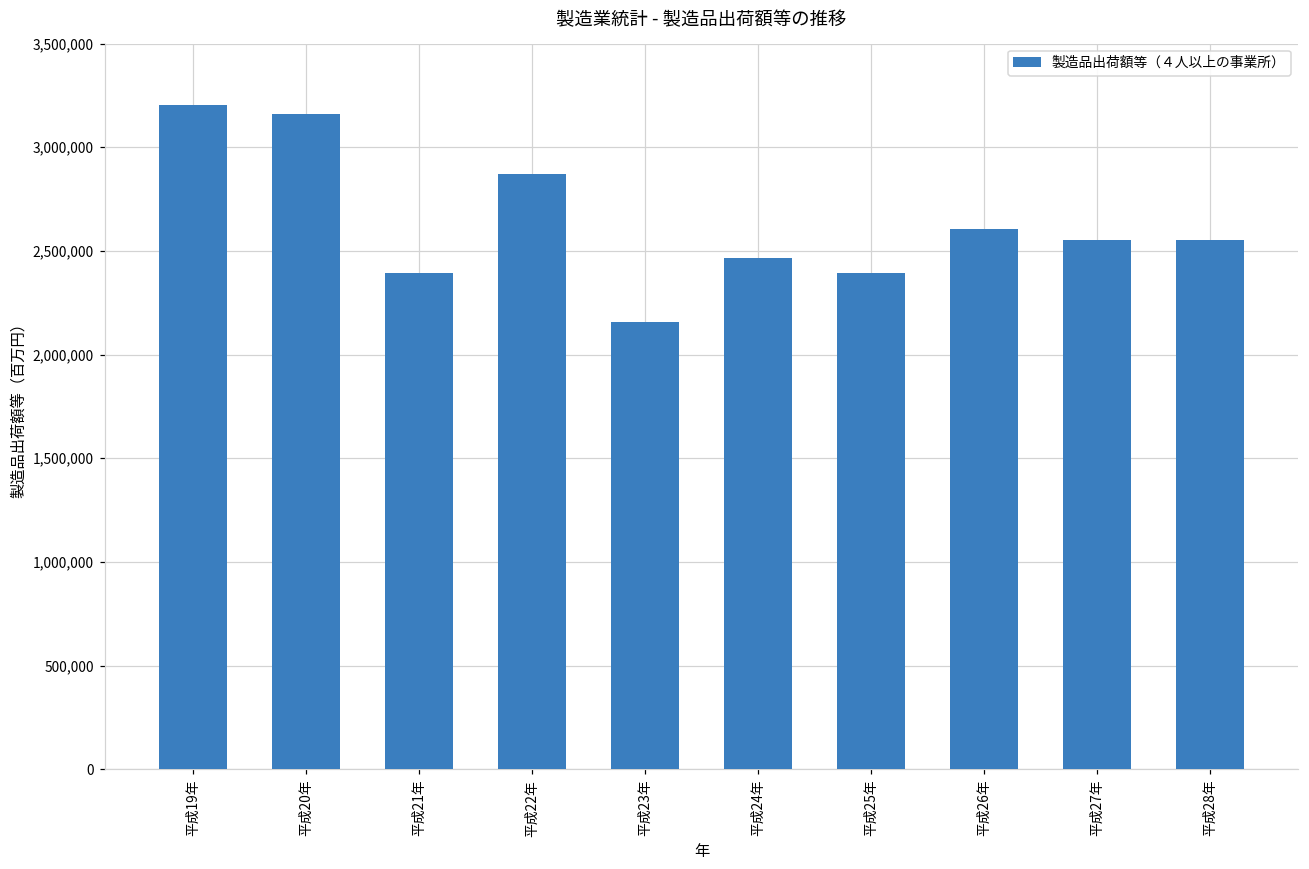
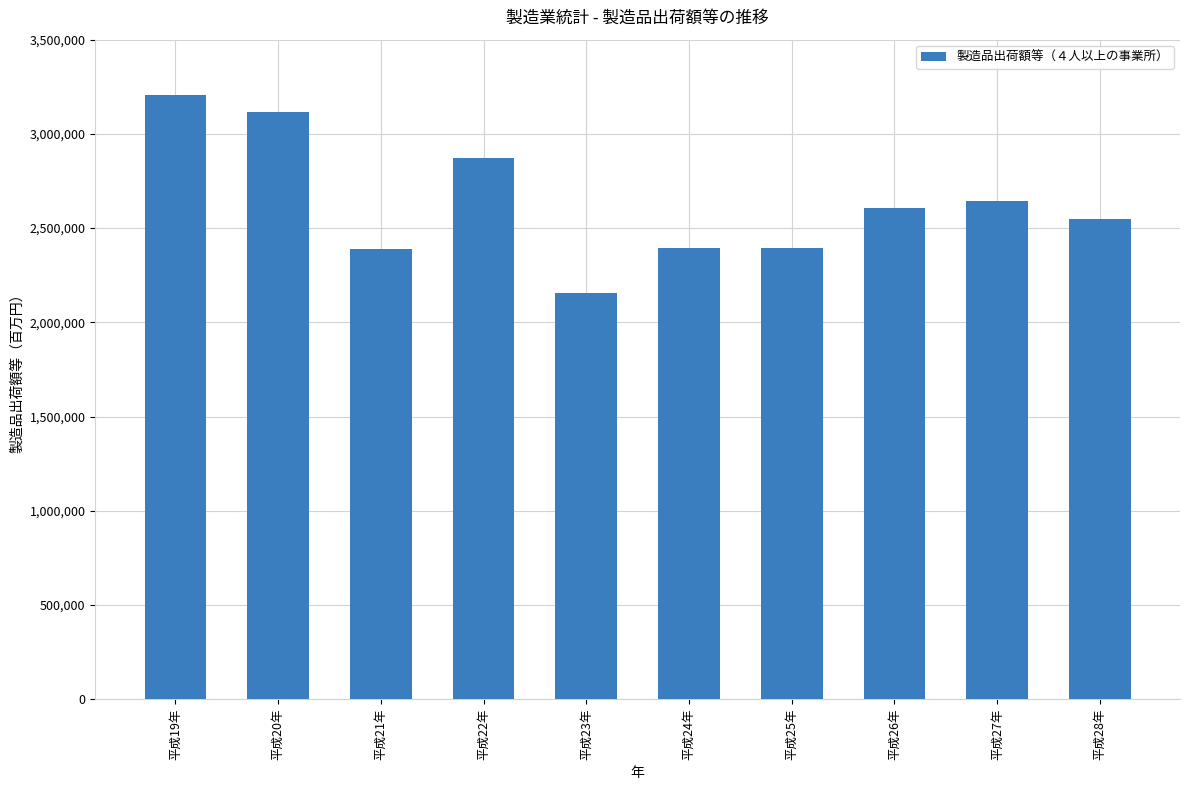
平成20年: 3,160,000 -> 3,120,000
平成24年: 2,460,000 -> 2,400,000
平成27年: 2,550,000 -> 2,640,000
